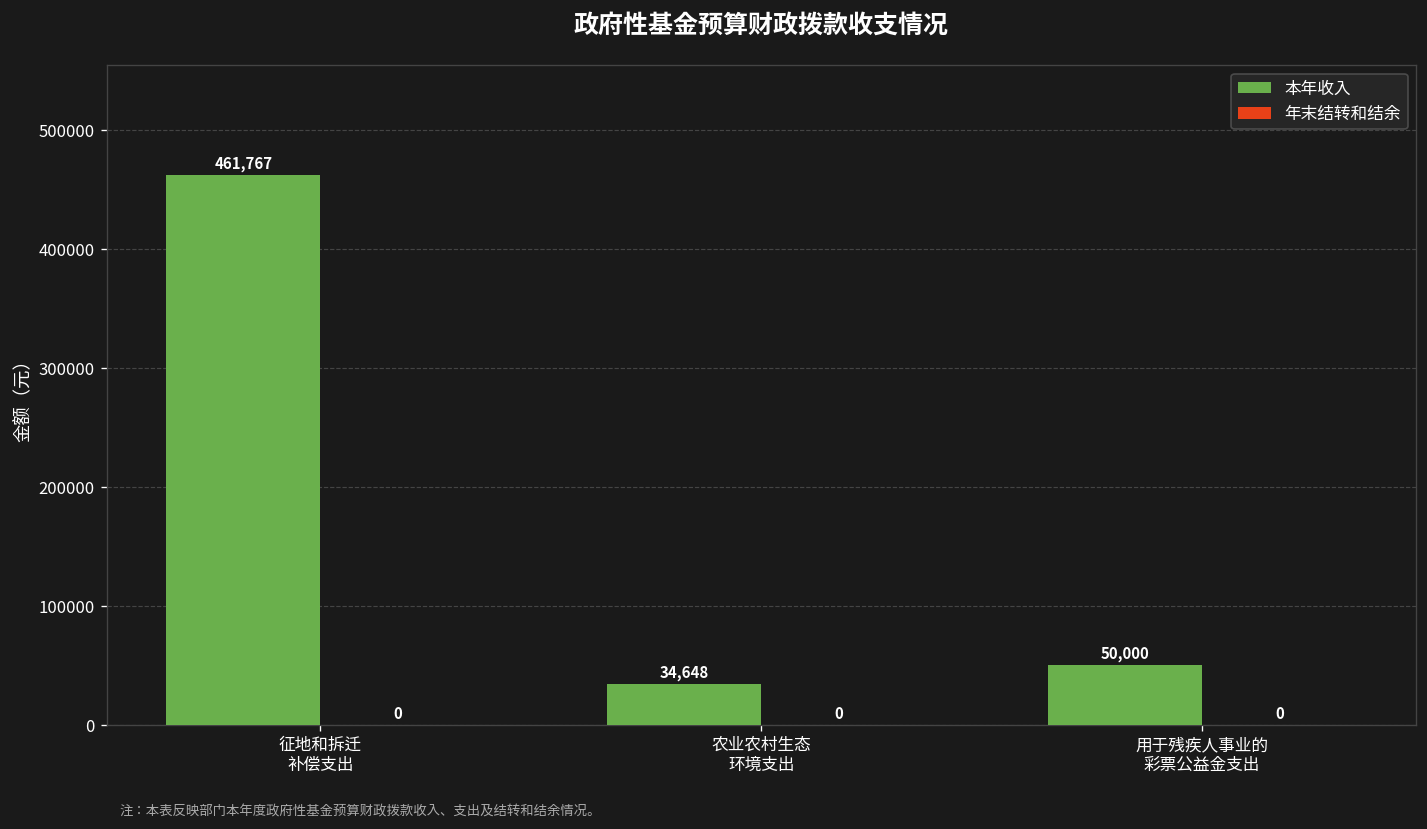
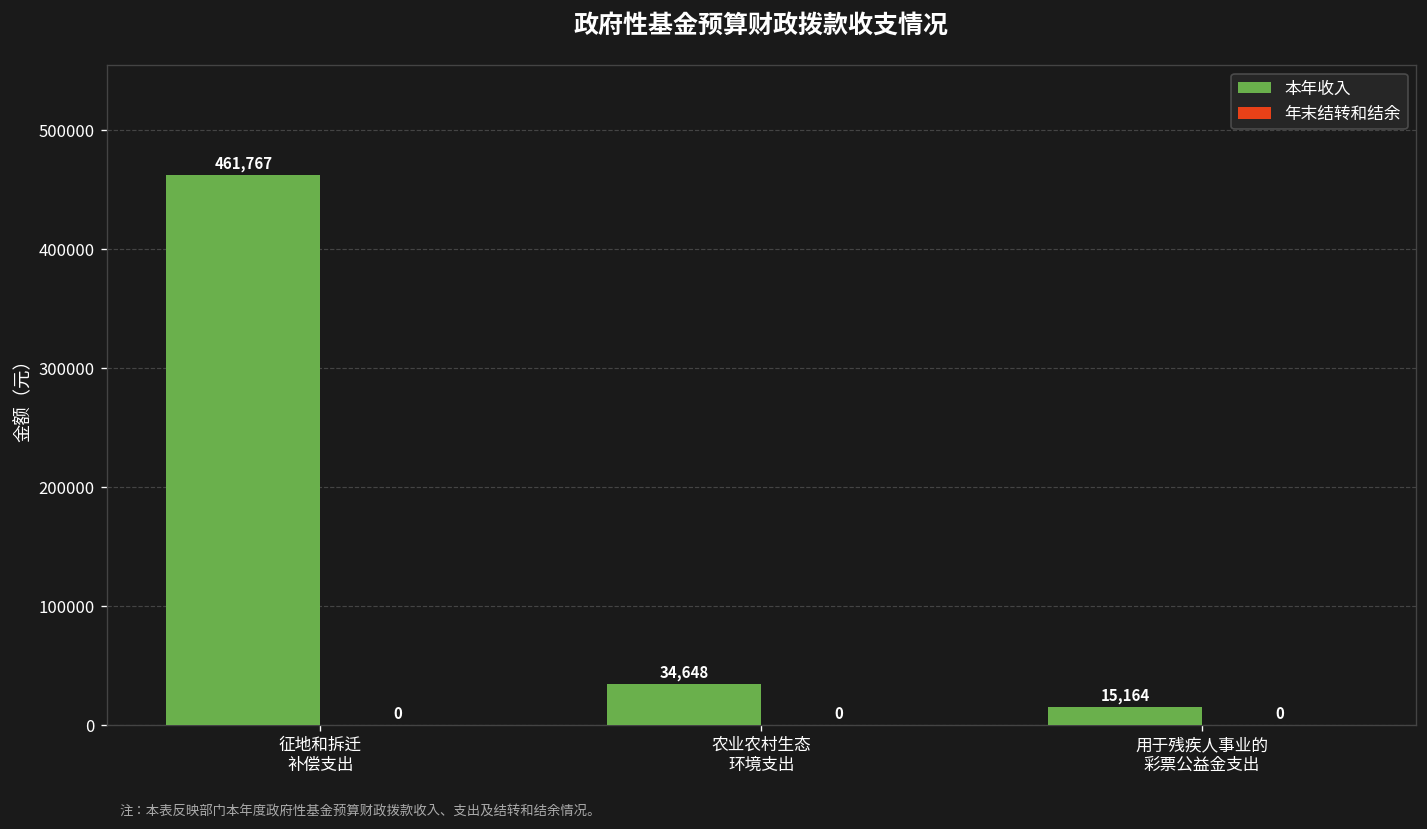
本年收入, 用于残疾人事业的 彩票公益金支出: 50,000 -> 15,164
